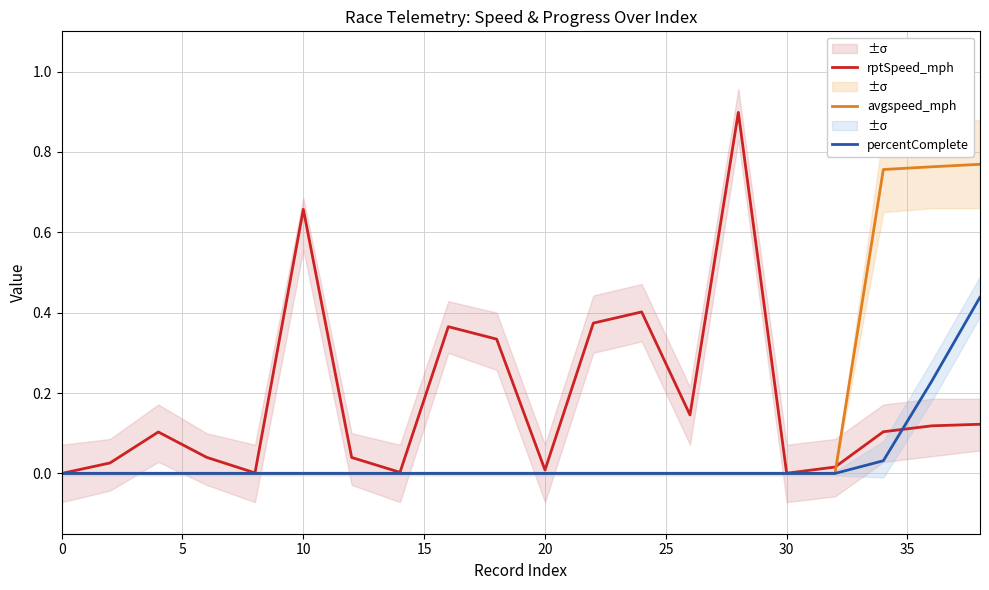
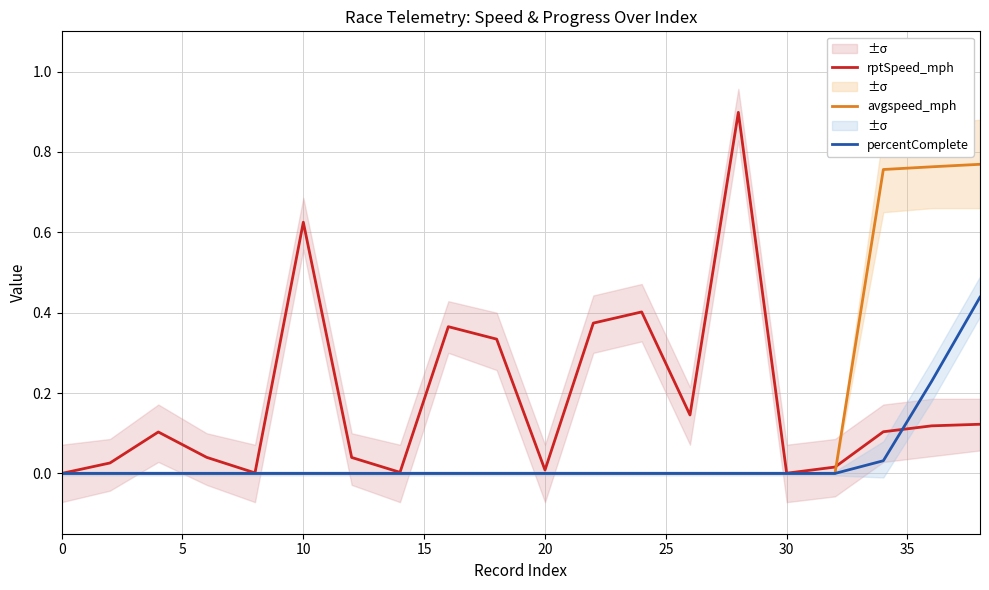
rptSpeed_mph, 10: 0.66 -> 0.63
